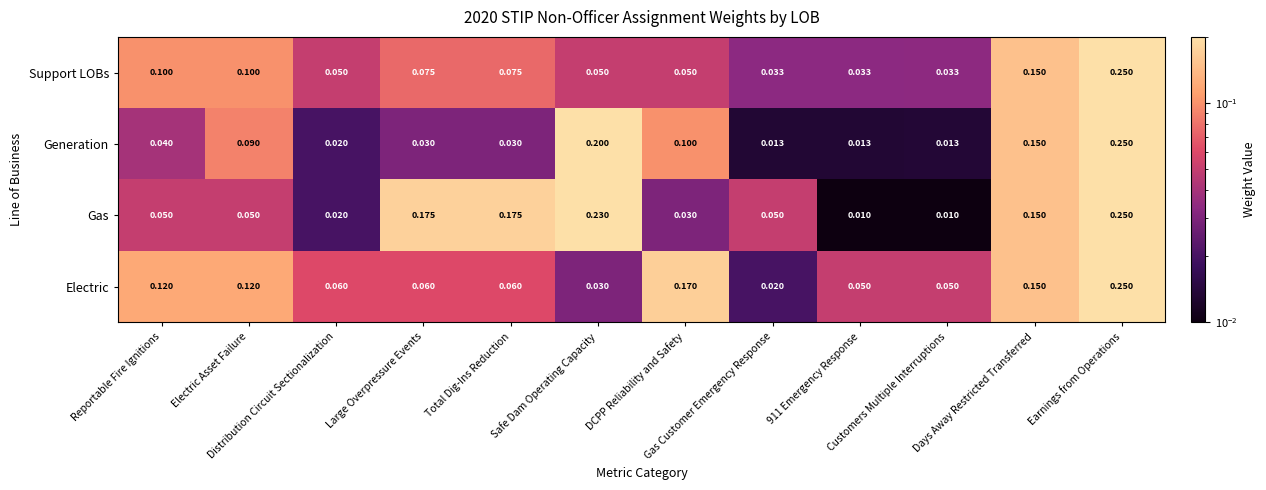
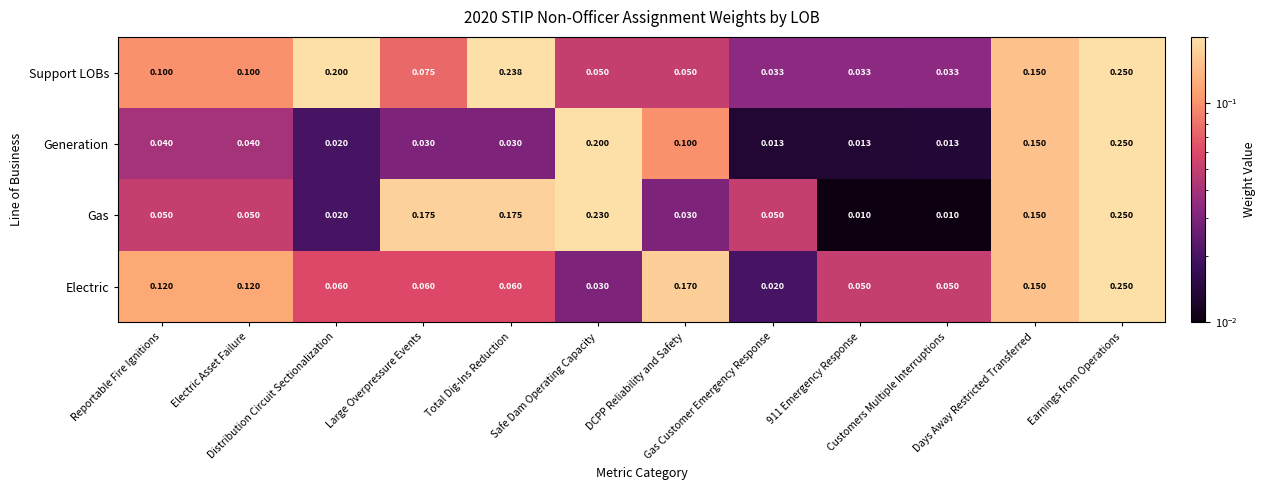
Support LOBs, Distribution Circuit Sectionalization: 0.050 -> 0.200
Support LOBs, Total Dig-Ins Reduction: 0.075 -> 0.238
Generation, Electric Asset Failure: 0.090 -> 0.040
